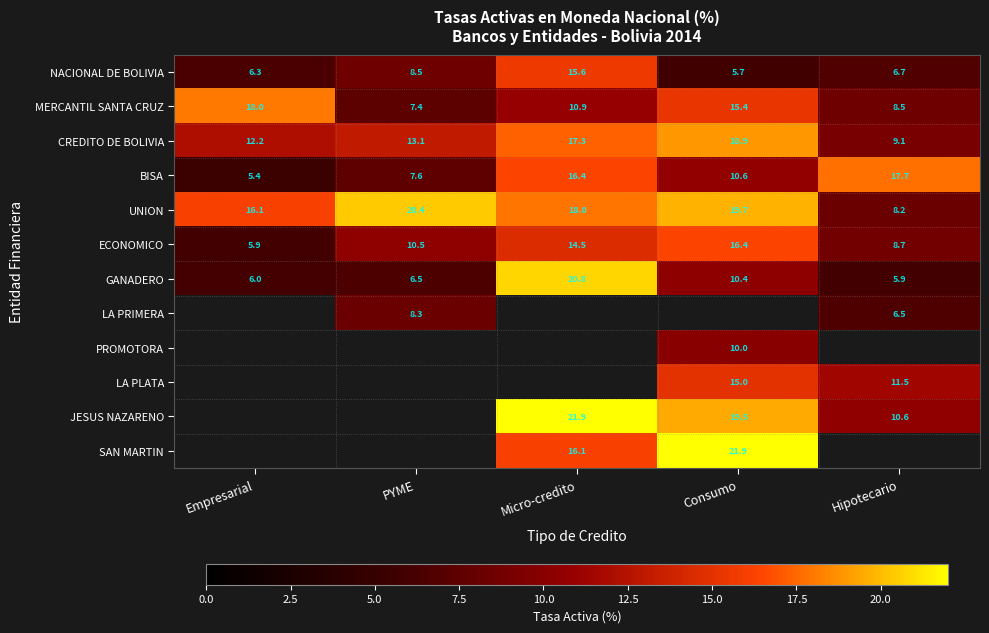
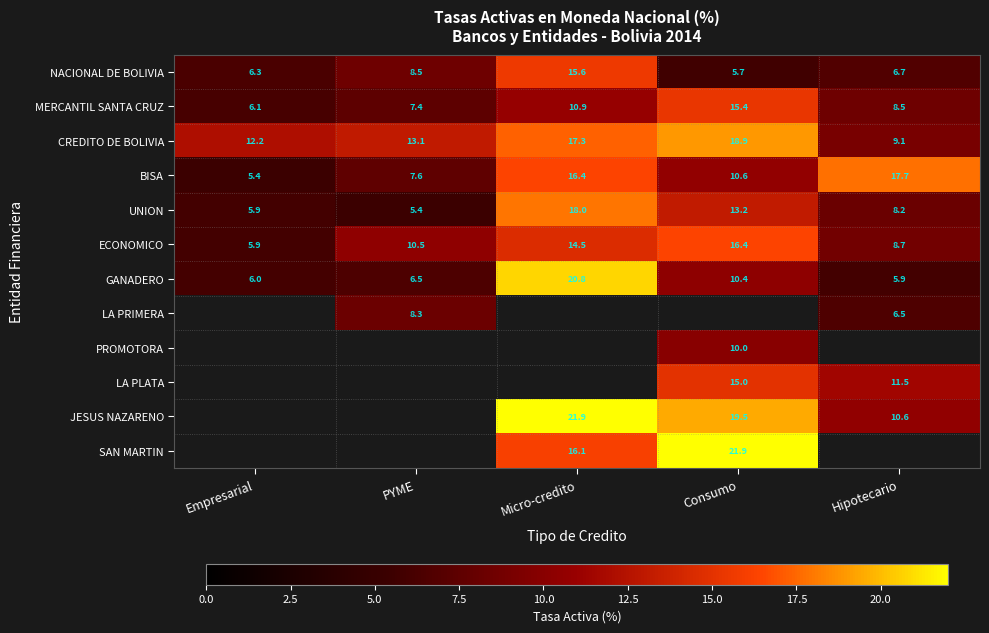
MERCANTIL SANTA CRUZ, Empresarial: 18.0 -> 6.1
UNION, Empresarial: 16.1 -> 5.9
UNION, PYME: 20.4 -> 5.4
UNION, Consumo: 19.7 -> 13.2
